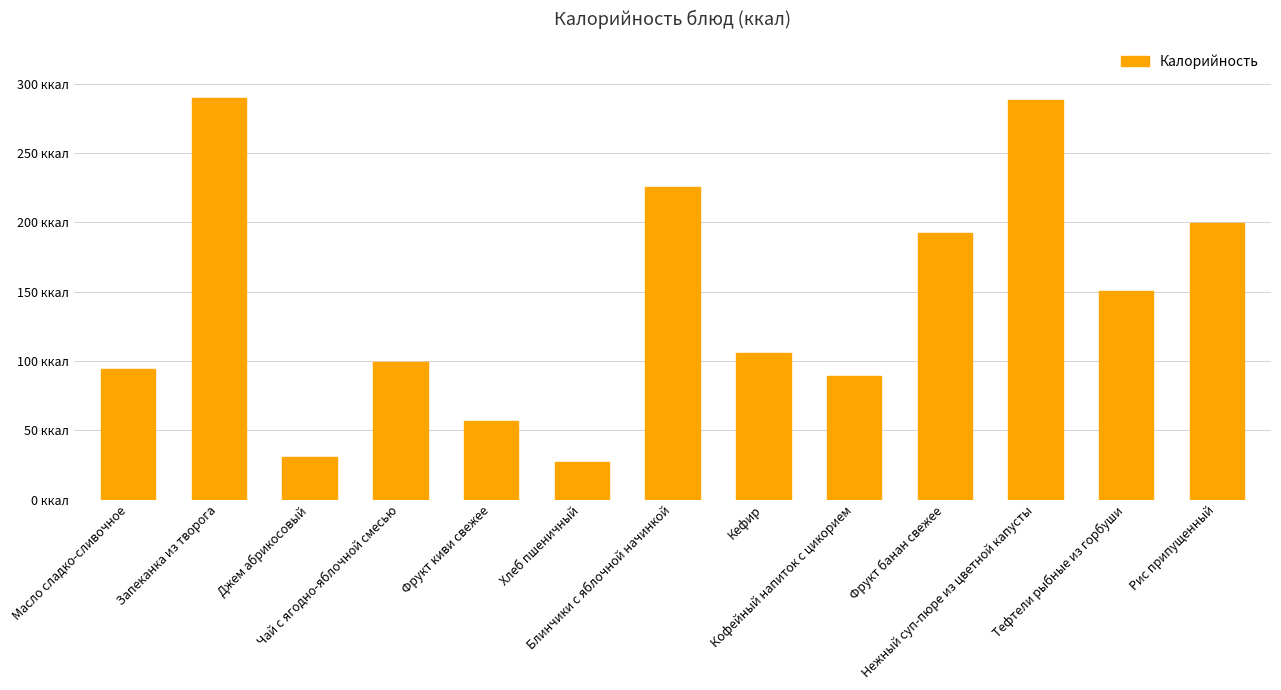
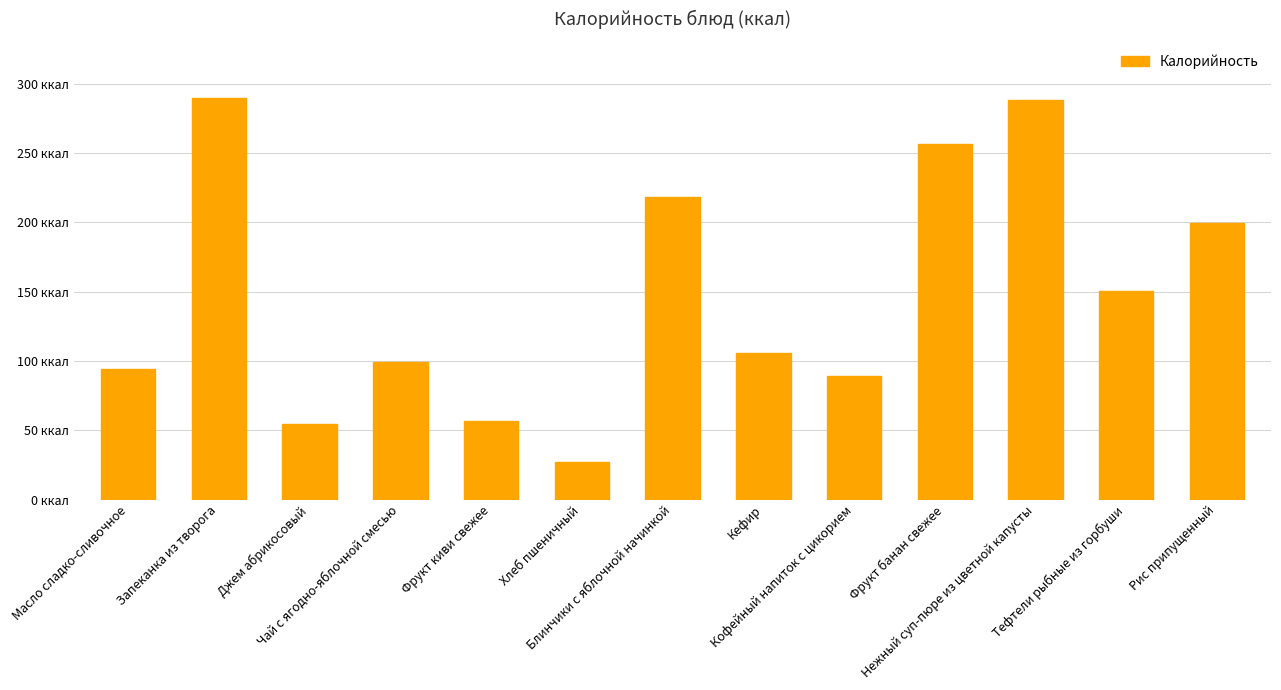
Джем абрикосовый: 30 ккал -> 54 ккал
Блинчики с яблочной начинкой: 226 ккал -> 218 ккал
Фрукт банан свежее: 192 ккал -> 257 ккал
